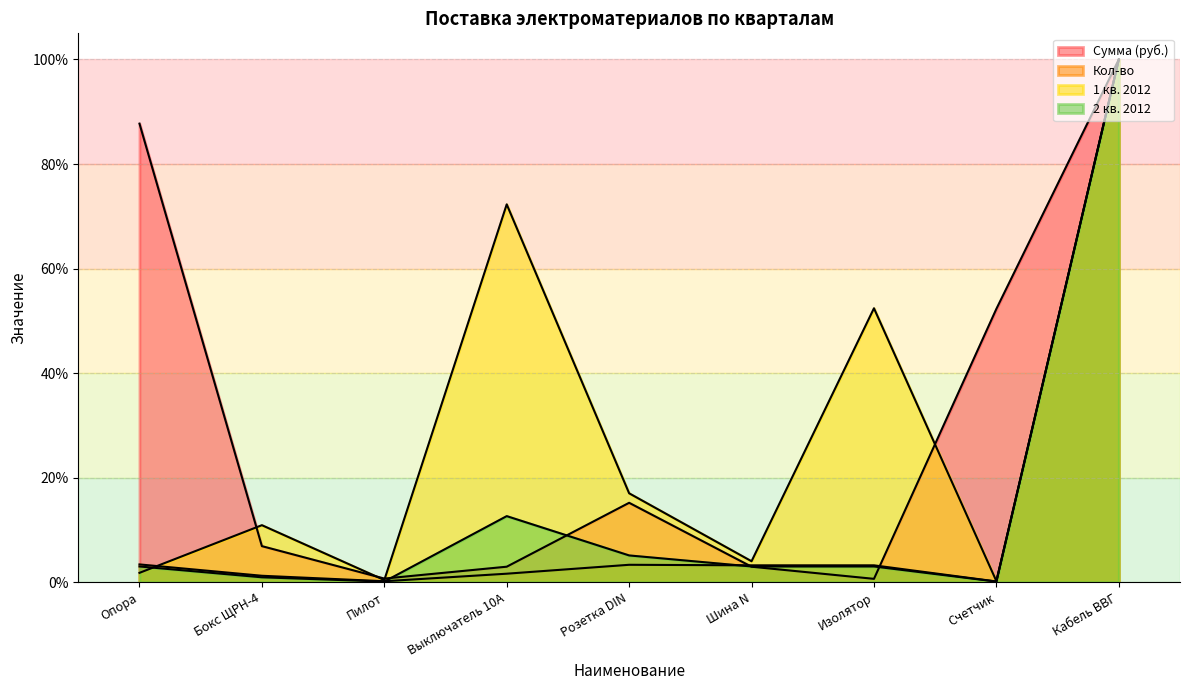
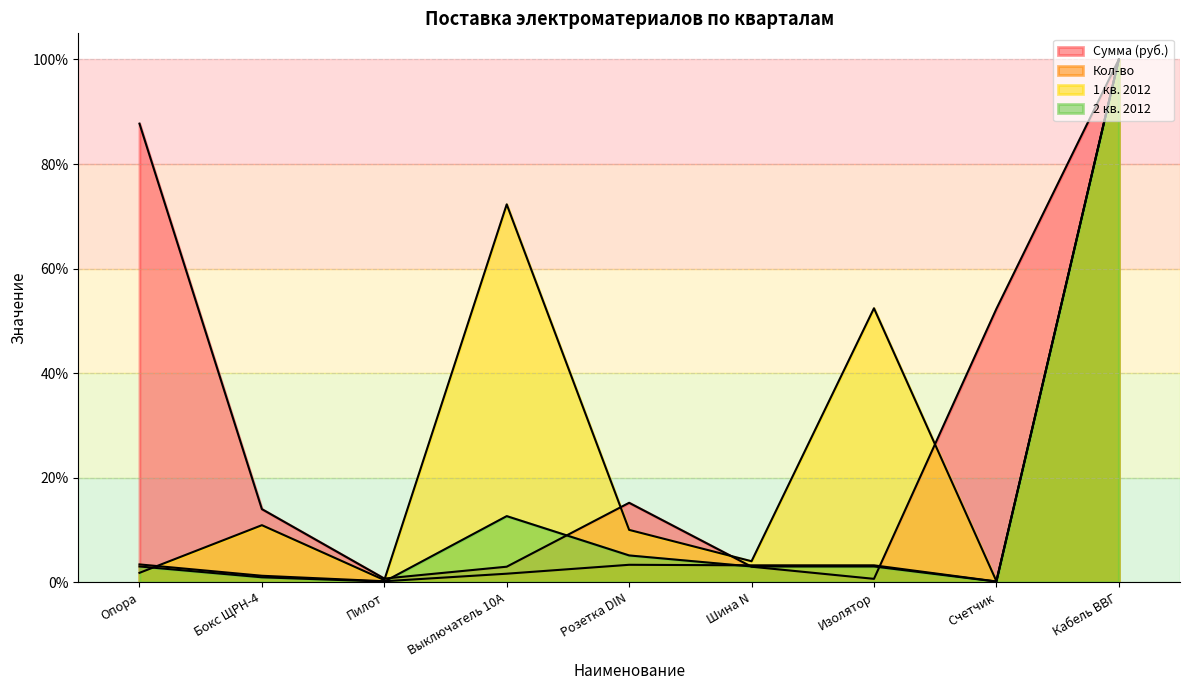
Сумма (руб.), Бокс ЩРН-4: 7% -> 14%
1 кв. 2012, Розетка DIN: 17% -> 10%
